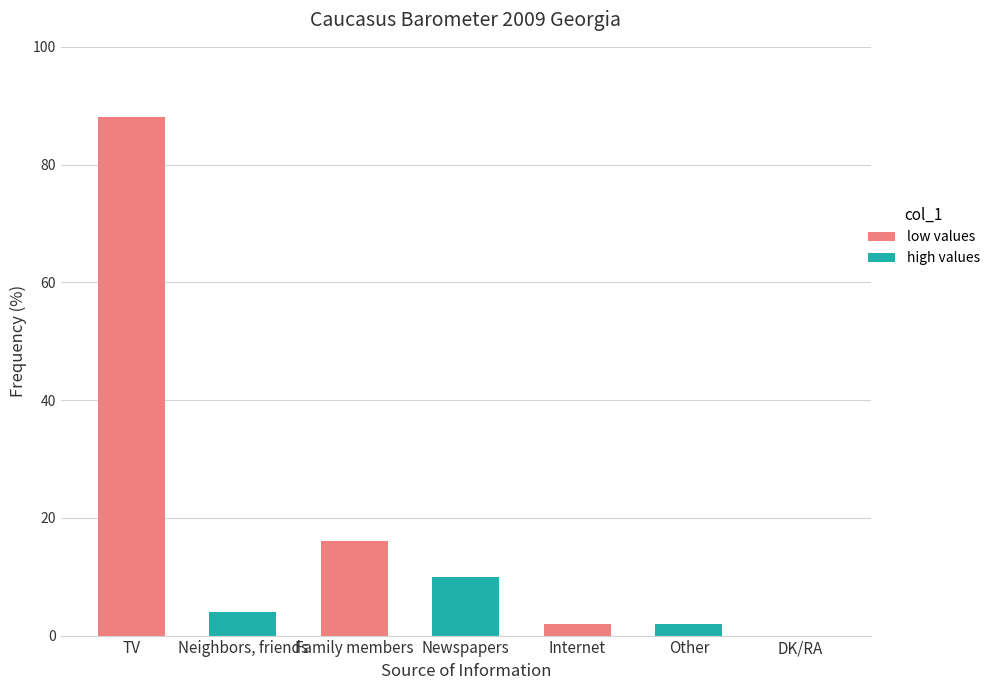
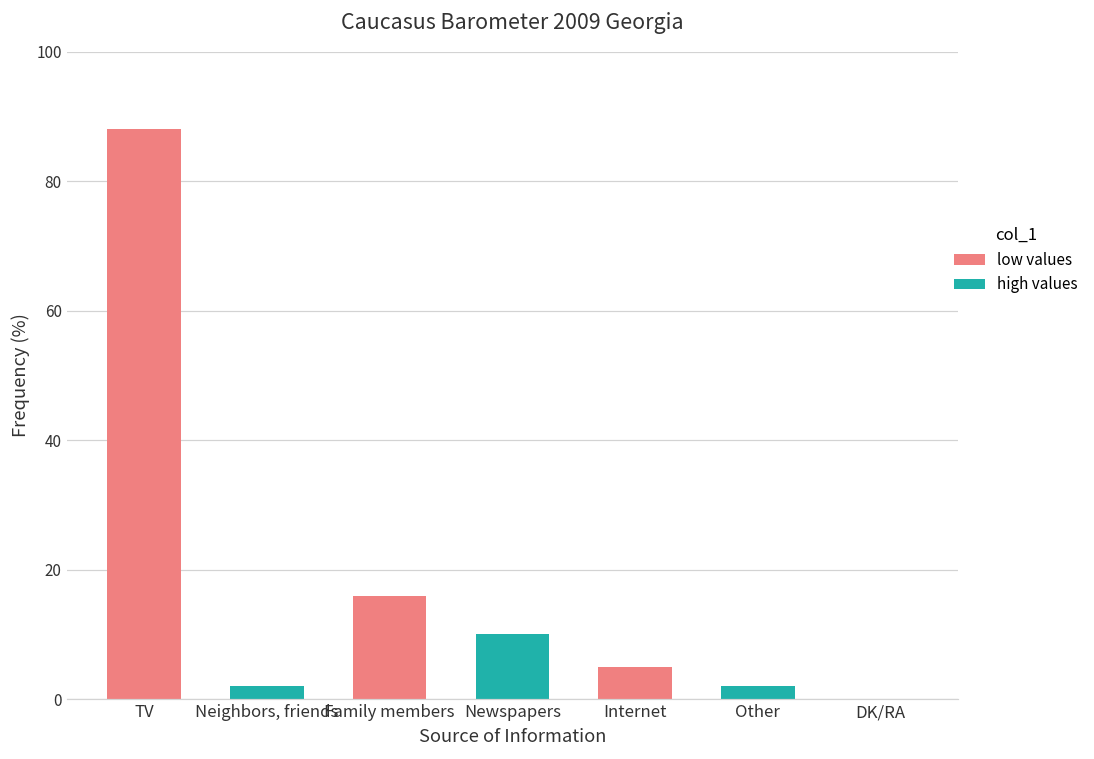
Neighbors, friends: 4 -> 2
Internet: 2 -> 5
